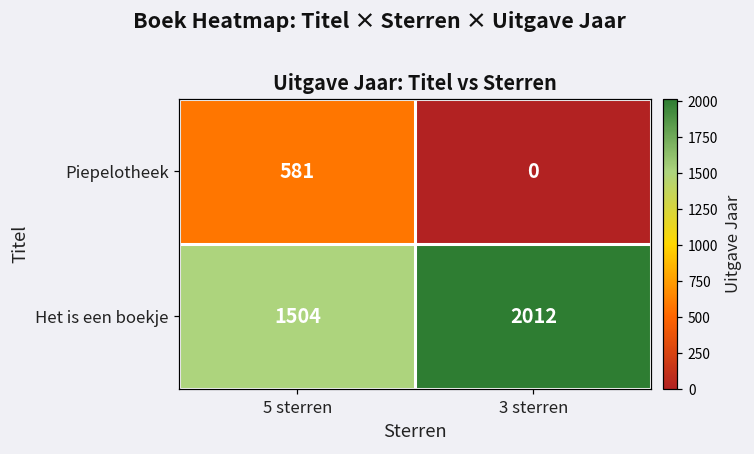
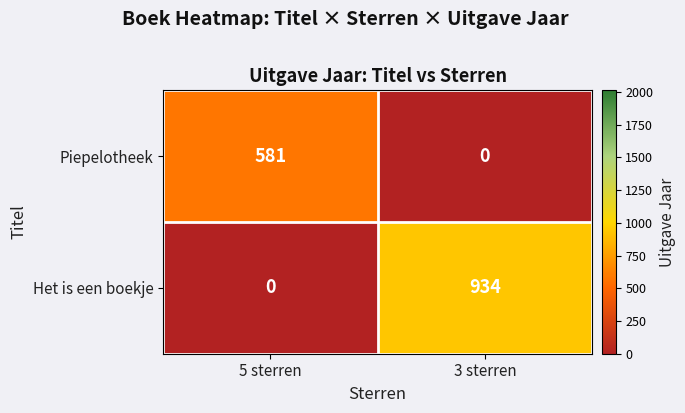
Het is een boekje, 5 sterren: 1504 -> 0
Het is een boekje, 3 sterren: 2012 -> 934
